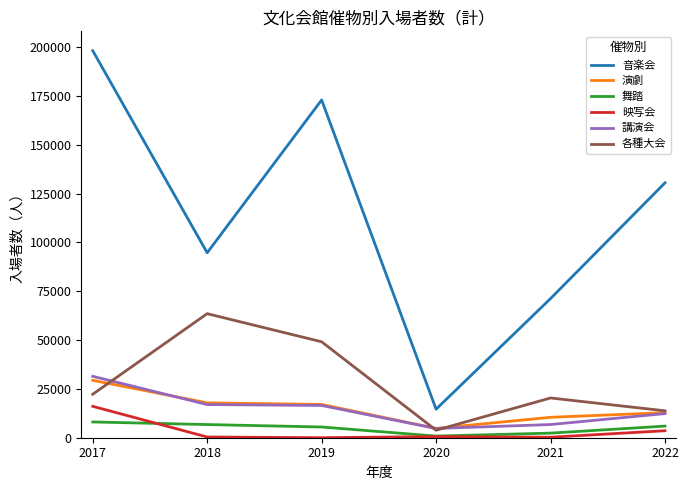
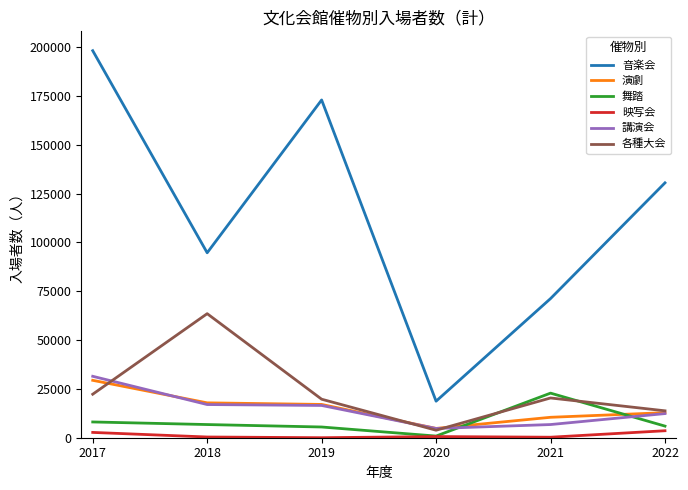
映写会, 2017: 16000 -> 3000
各種大会, 2019: 49000 -> 20000
音楽会, 2020: 15000 -> 19000
舞踏, 2021: 2000 -> 23000
